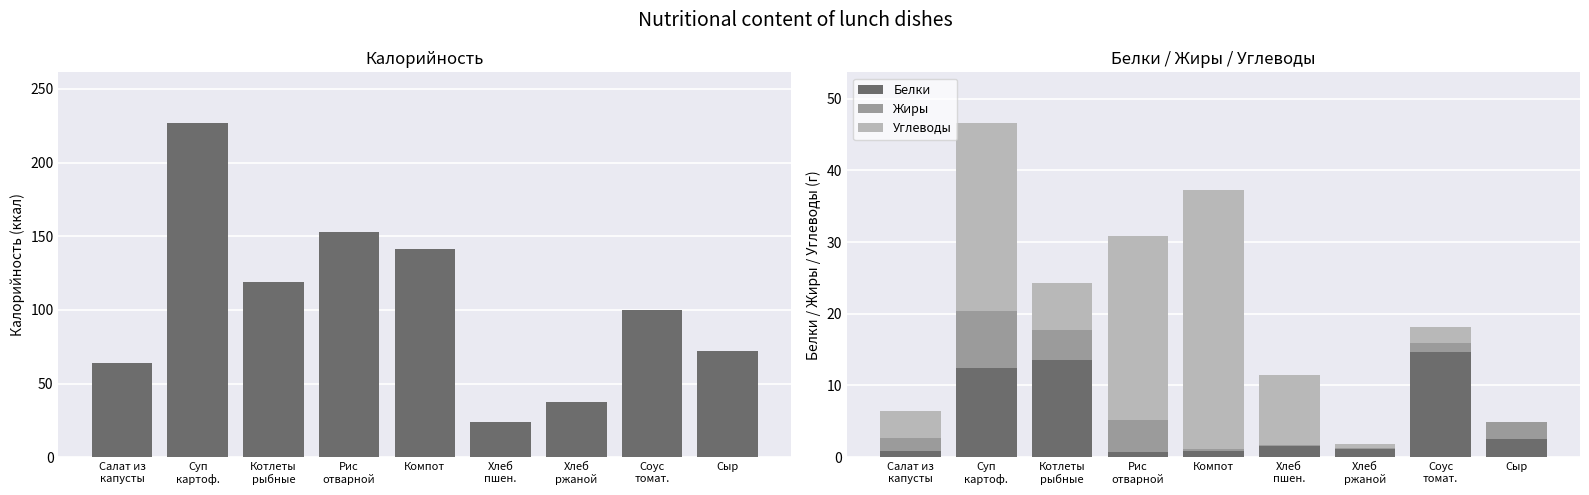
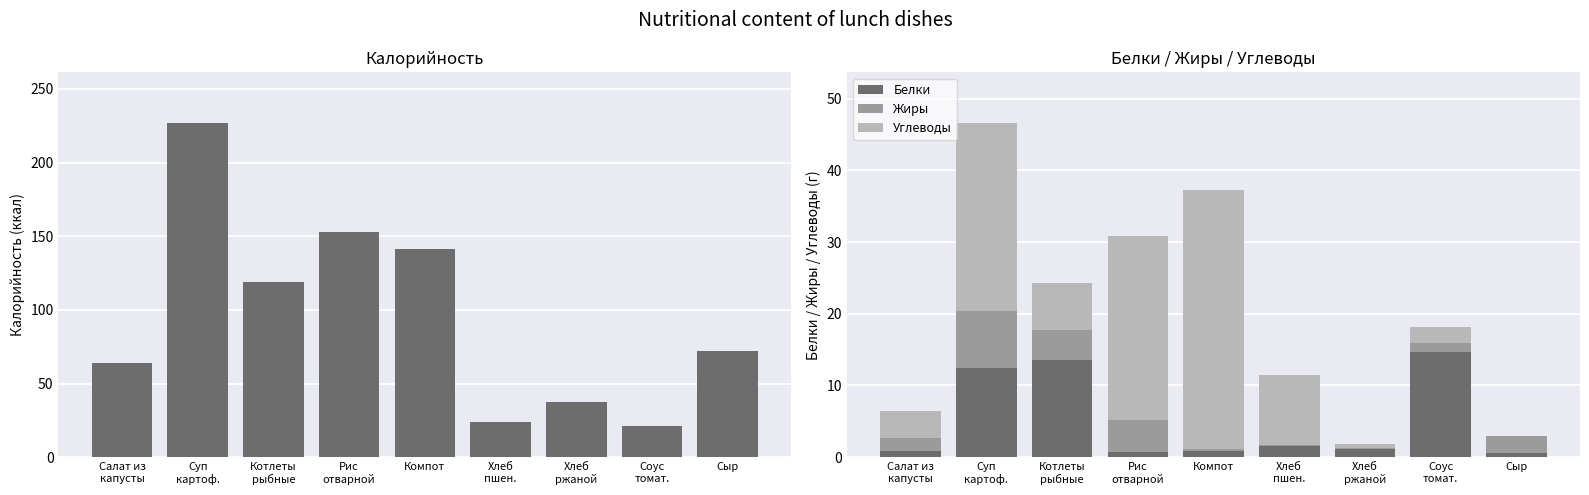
Калорийность, Соус томат.: 100 -> 21
Белки / Жиры / Углеводы, Белки, Сыр: 3 -> 1
